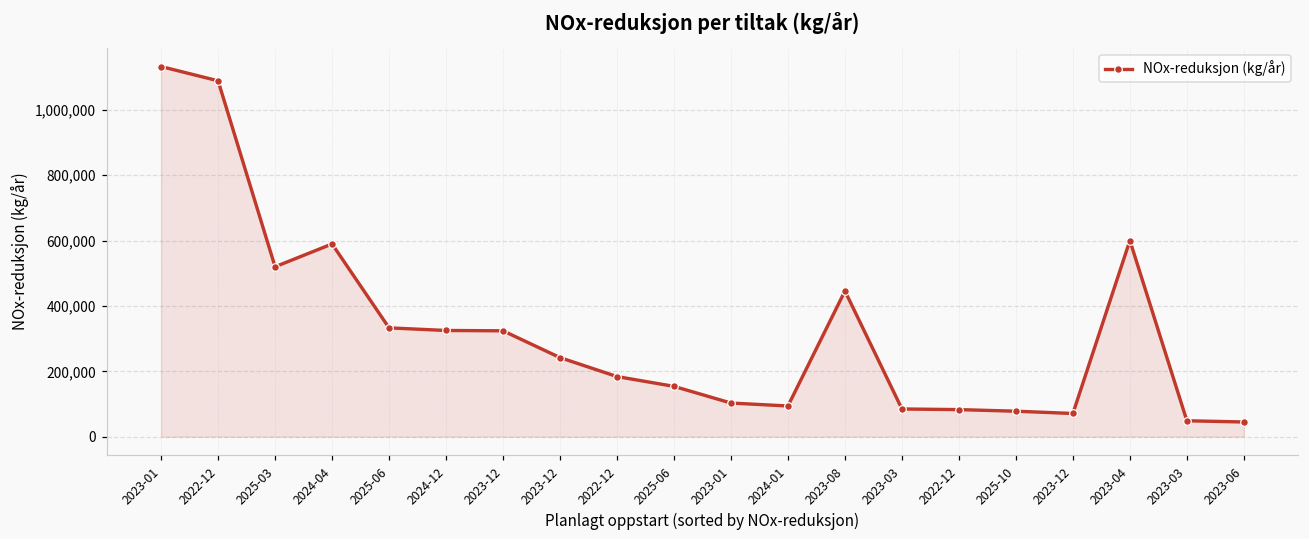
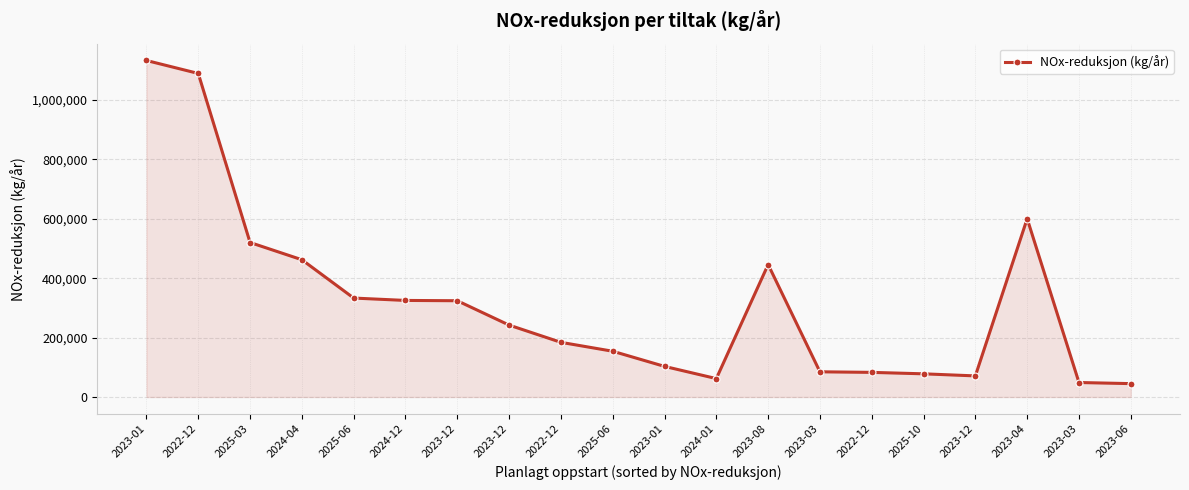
2024-04: 590,000 -> 460,000
2024-01: 90,000 -> 60,000
